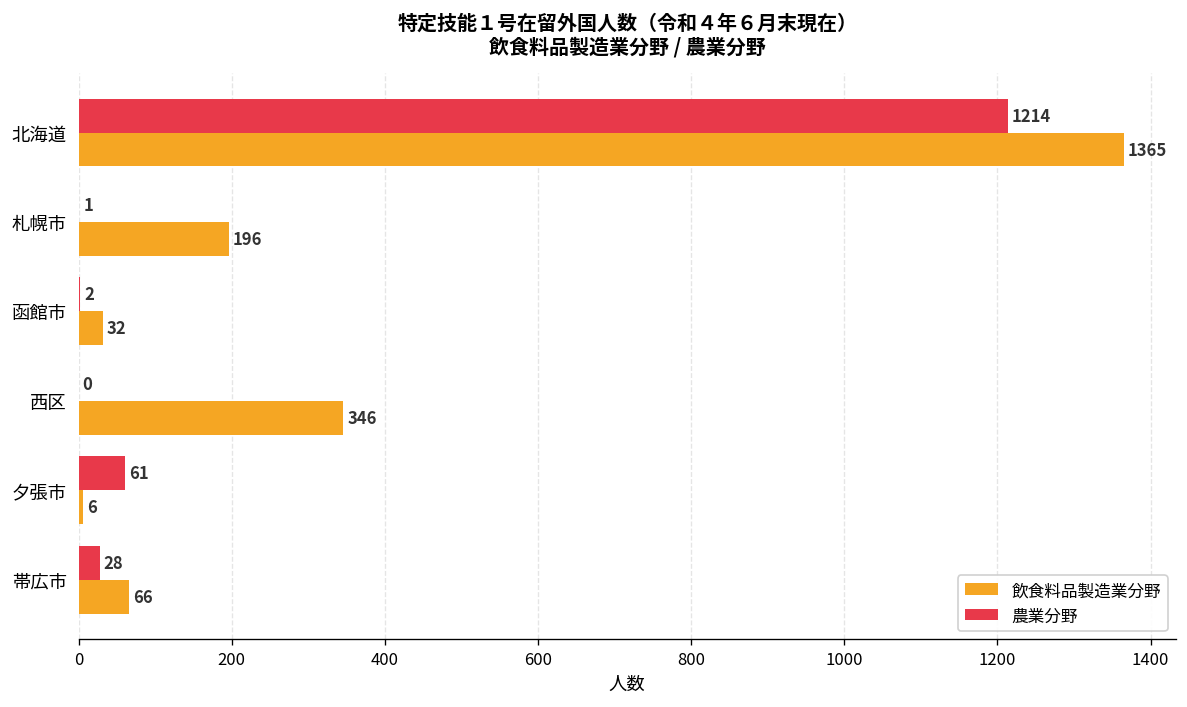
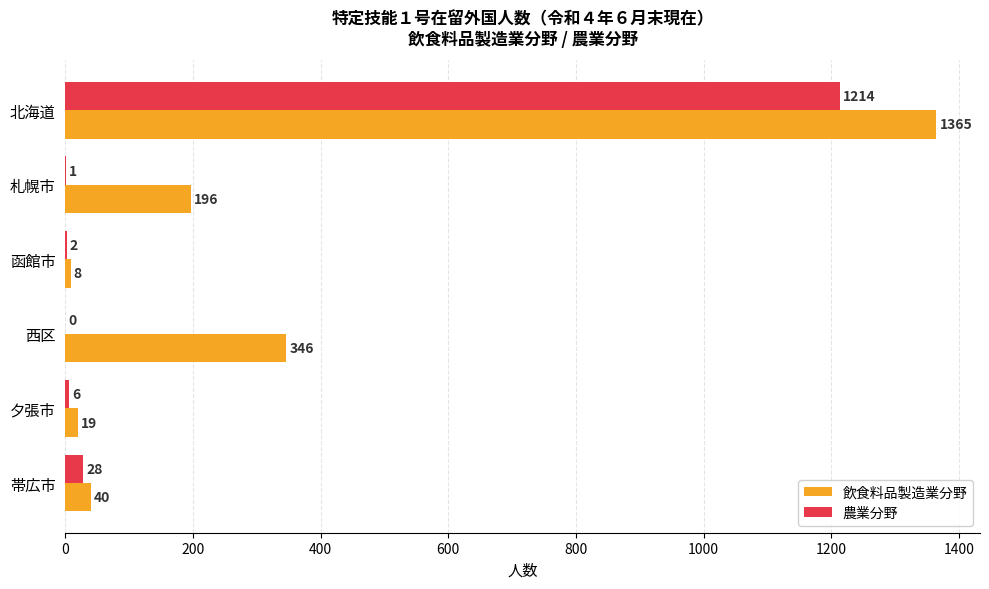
飲食料品製造業分野, 函館市: 32 -> 8
農業分野, 夕張市: 61 -> 6
飲食料品製造業分野, 夕張市: 6 -> 19
飲食料品製造業分野, 帯広市: 66 -> 40
